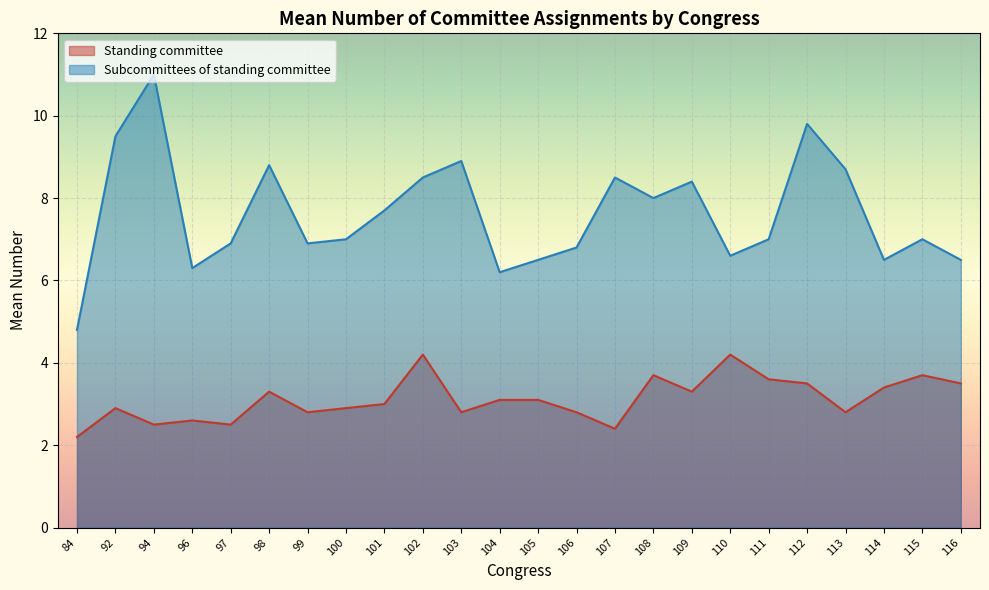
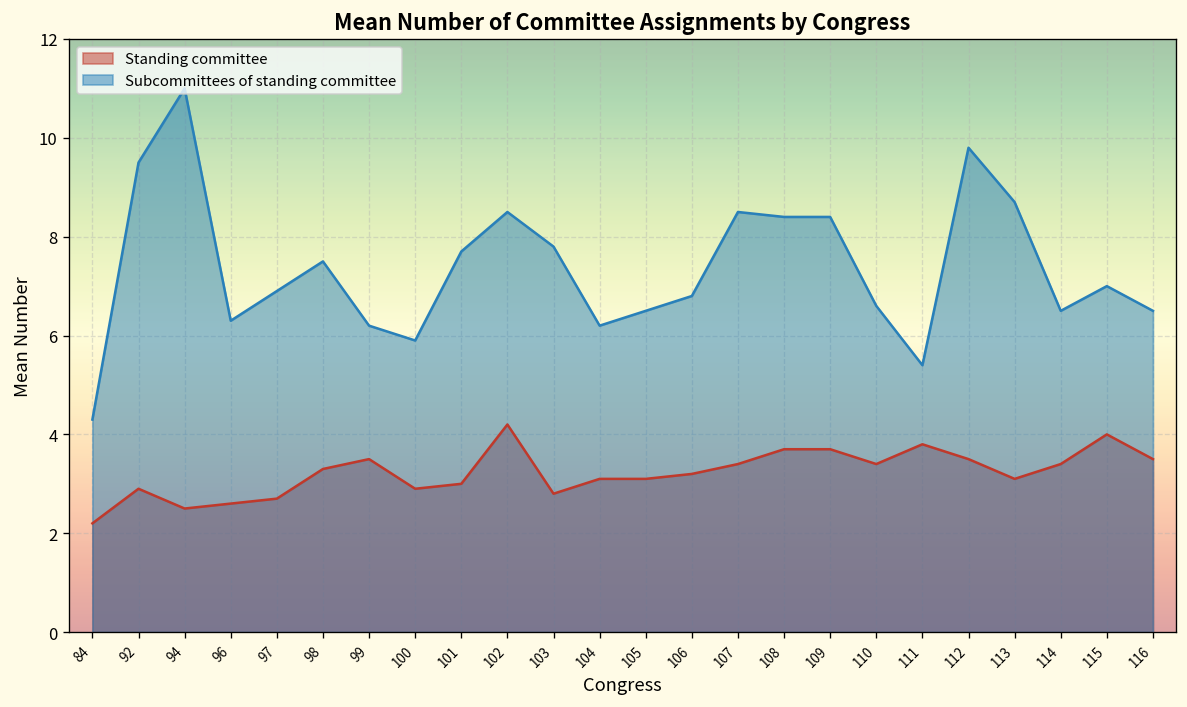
Subcommittees of standing committee, 84: 4.8 -> 4.3
Standing committee, 97: 2.5 -> 2.7
Subcommittees of standing committee, 98: 8.8 -> 7.5
Standing committee, 99: 2.8 -> 3.5
Subcommittees of standing committee, 99: 6.9 -> 6.2
Subcommittees of standing committee, 100: 7.0 -> 5.9
Subcommittees of standing committee, 103: 8.9 -> 7.8
Standing committee, 106: 2.8 -> 3.2
Standing committee, 107: 2.4 -> 3.4
Subcommittees of standing committee, 108: 8.0 -> 8.4
Standing committee, 109: 3.3 -> 3.7
Standing committee, 110: 4.2 -> 3.4
Standing committee, 111: 3.6 -> 3.8
Subcommittees of standing committee, 111: 7.0 -> 5.4
Standing committee, 113: 2.8 -> 3.1
Standing committee, 115: 3.7 -> 4.0
